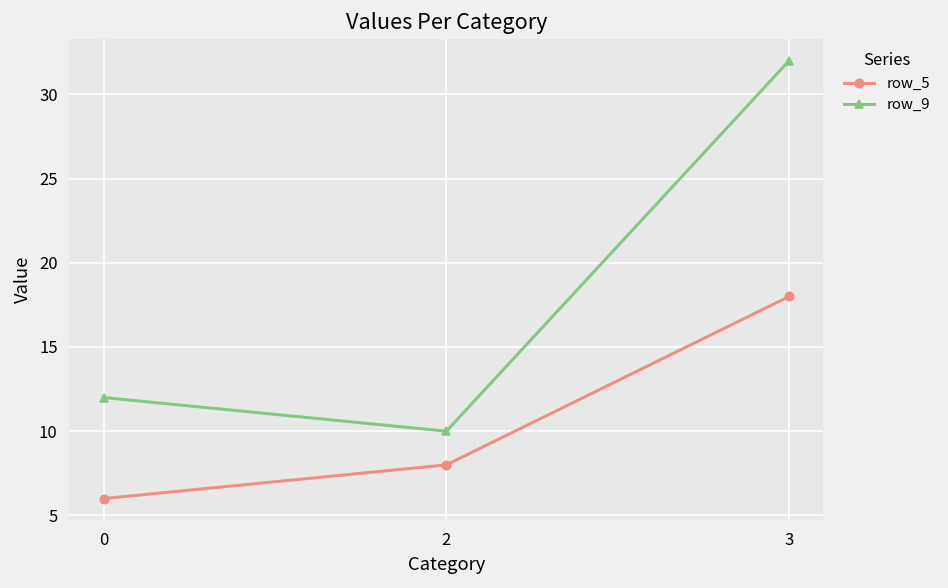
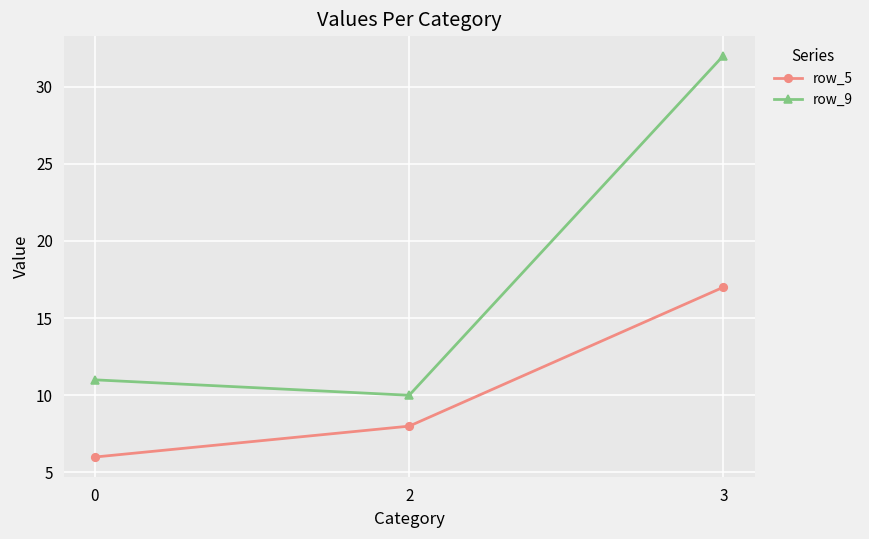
row_9, 0: 12 -> 11
row_5, 3: 18 -> 17
